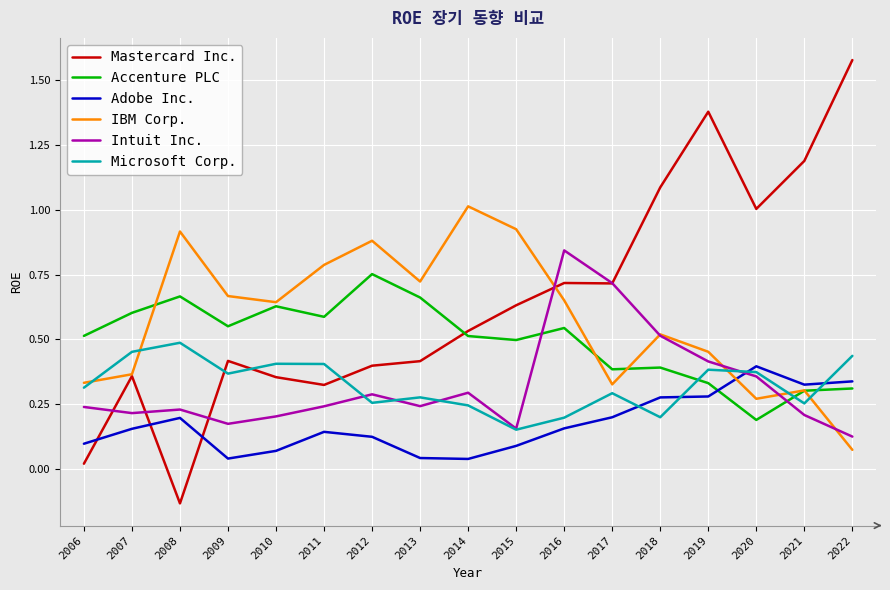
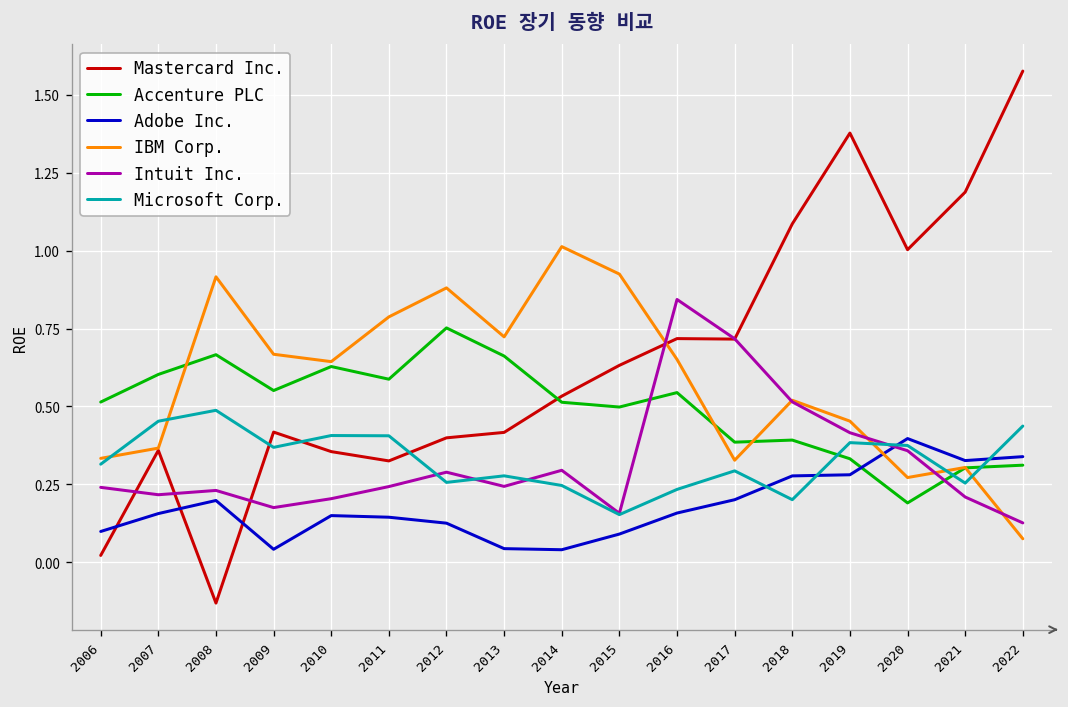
Adobe Inc., 2010: 0.07 -> 0.15
Microsoft Corp., 2016: 0.20 -> 0.23
